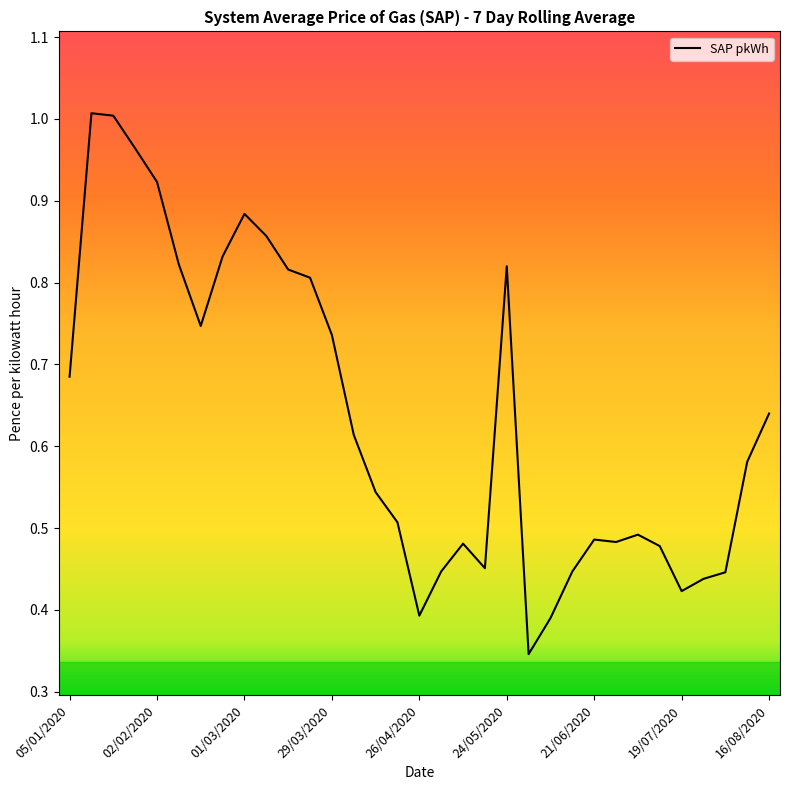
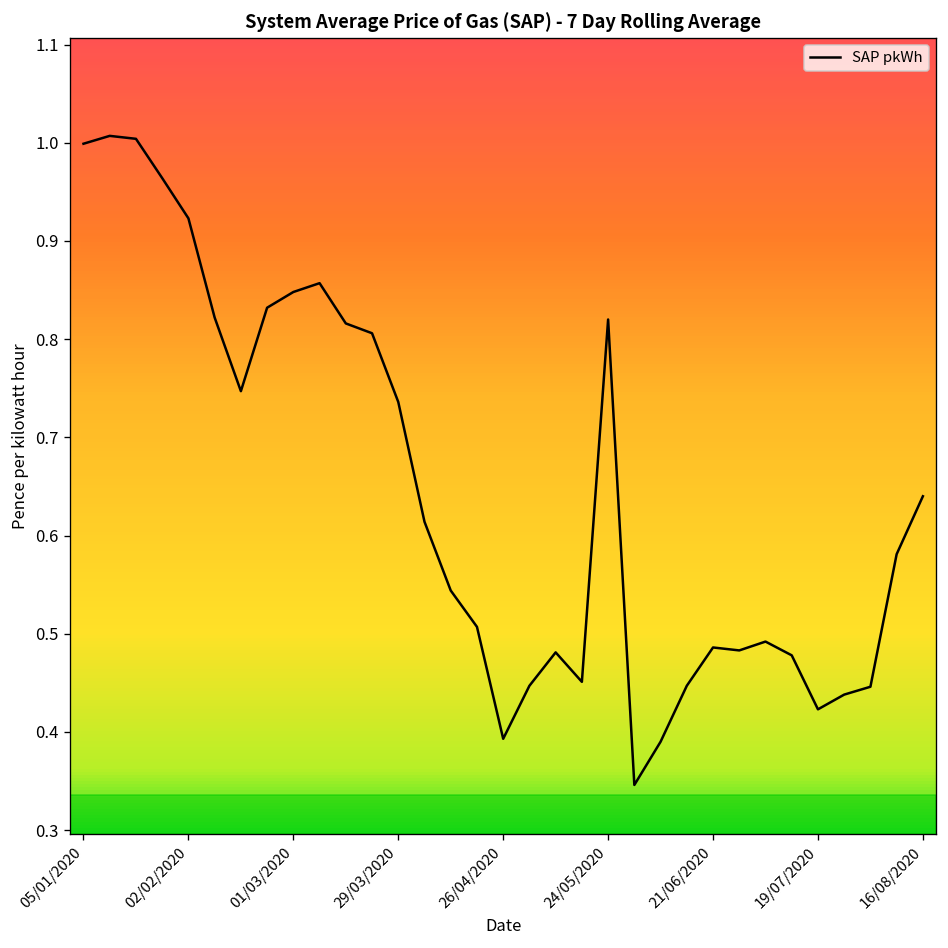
05/01/2020: 0.69 -> 1.00
01/03/2020: 0.88 -> 0.85
